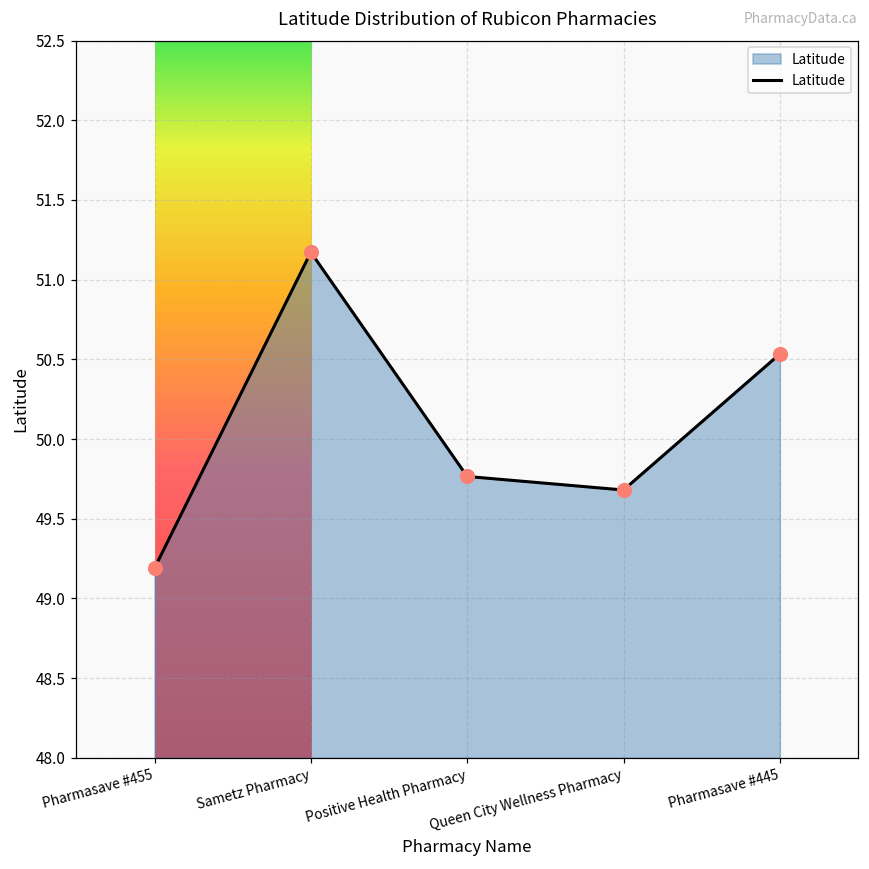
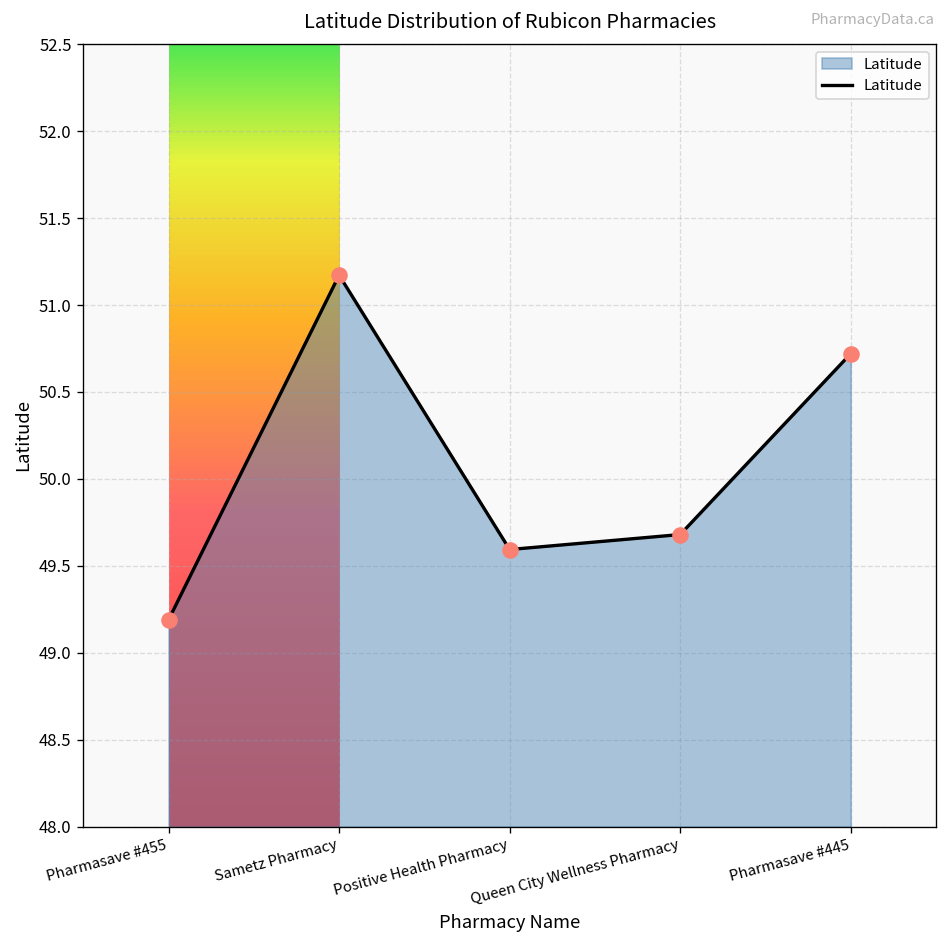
Positive Health Pharmacy: 49.77 -> 49.59
Pharmasave #445: 50.53 -> 50.72
